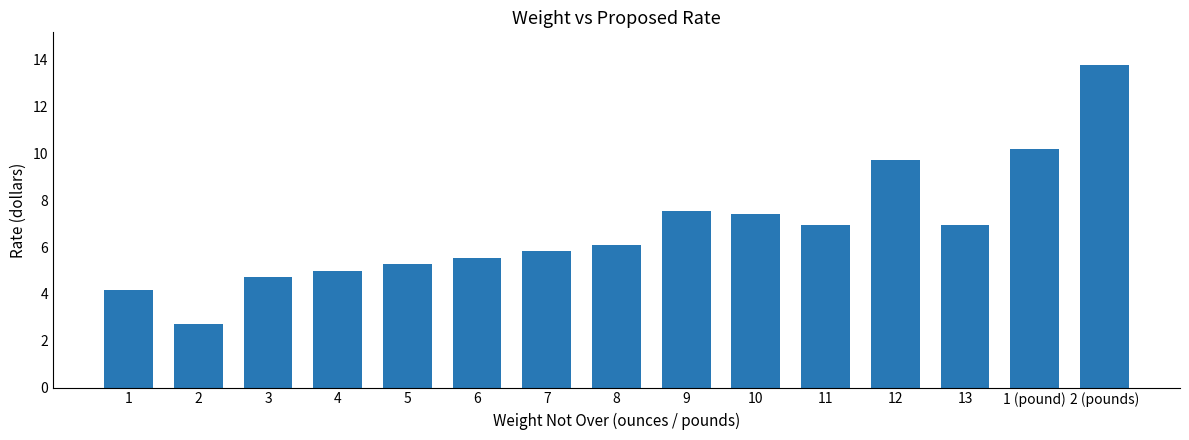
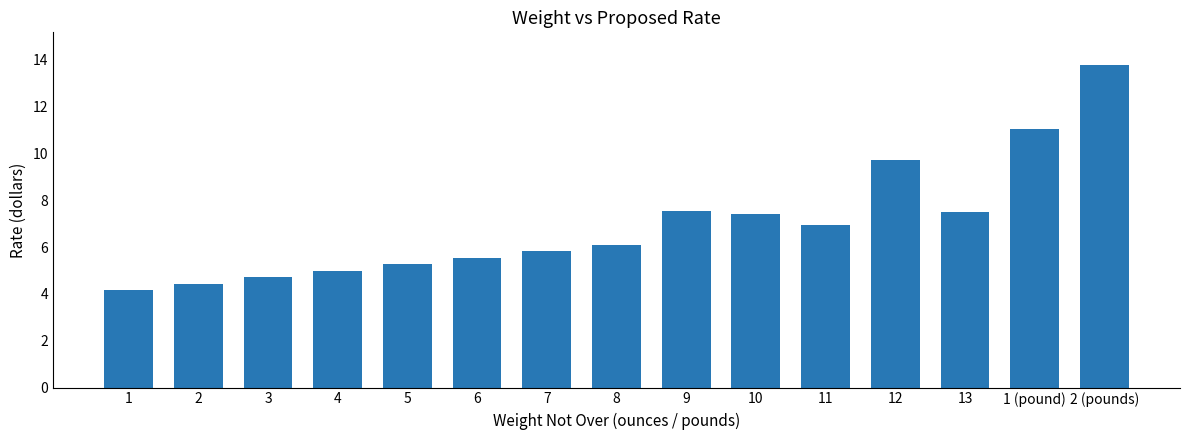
2: 2.7 -> 4.4
13: 7.0 -> 7.5
1 (pound): 10.2 -> 11.1
